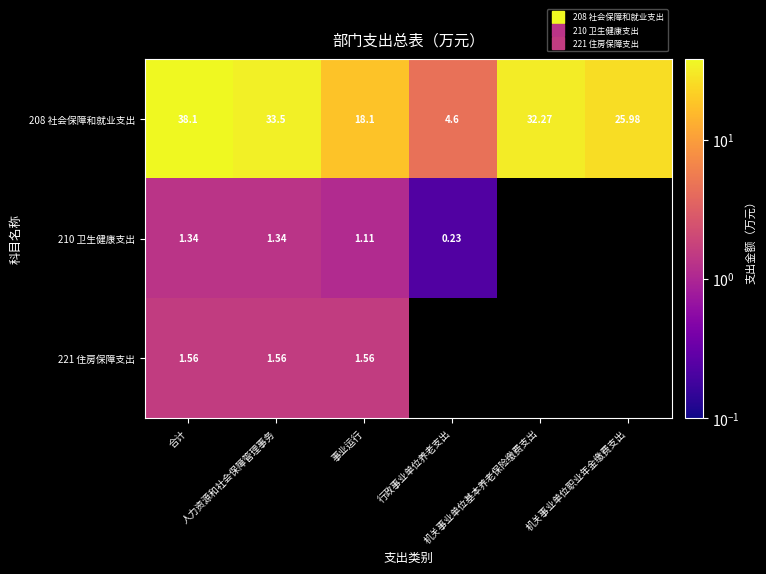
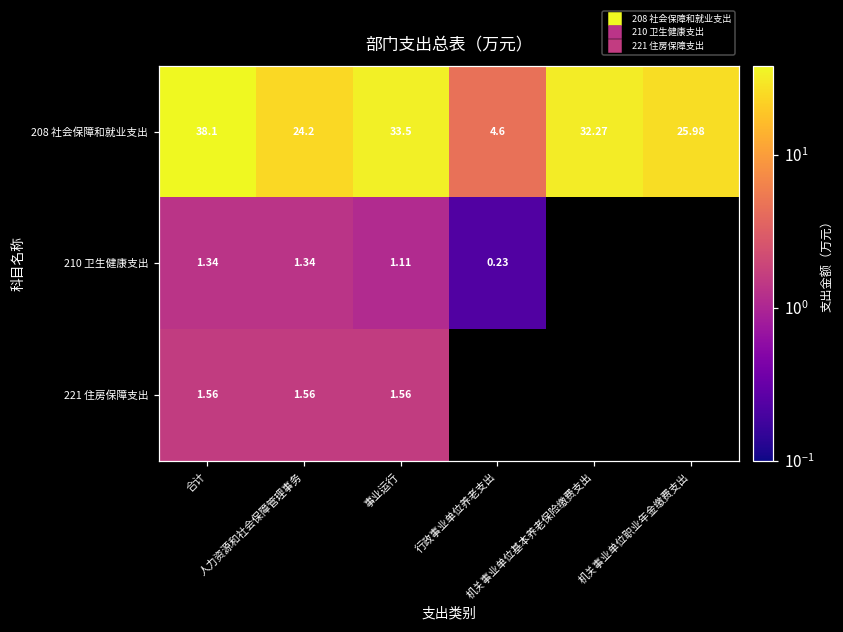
208 社会保障和就业支出, 人力资源和社会保障管理事务: 33.5 -> 24.2
208 社会保障和就业支出, 事业运行: 18.1 -> 33.5
